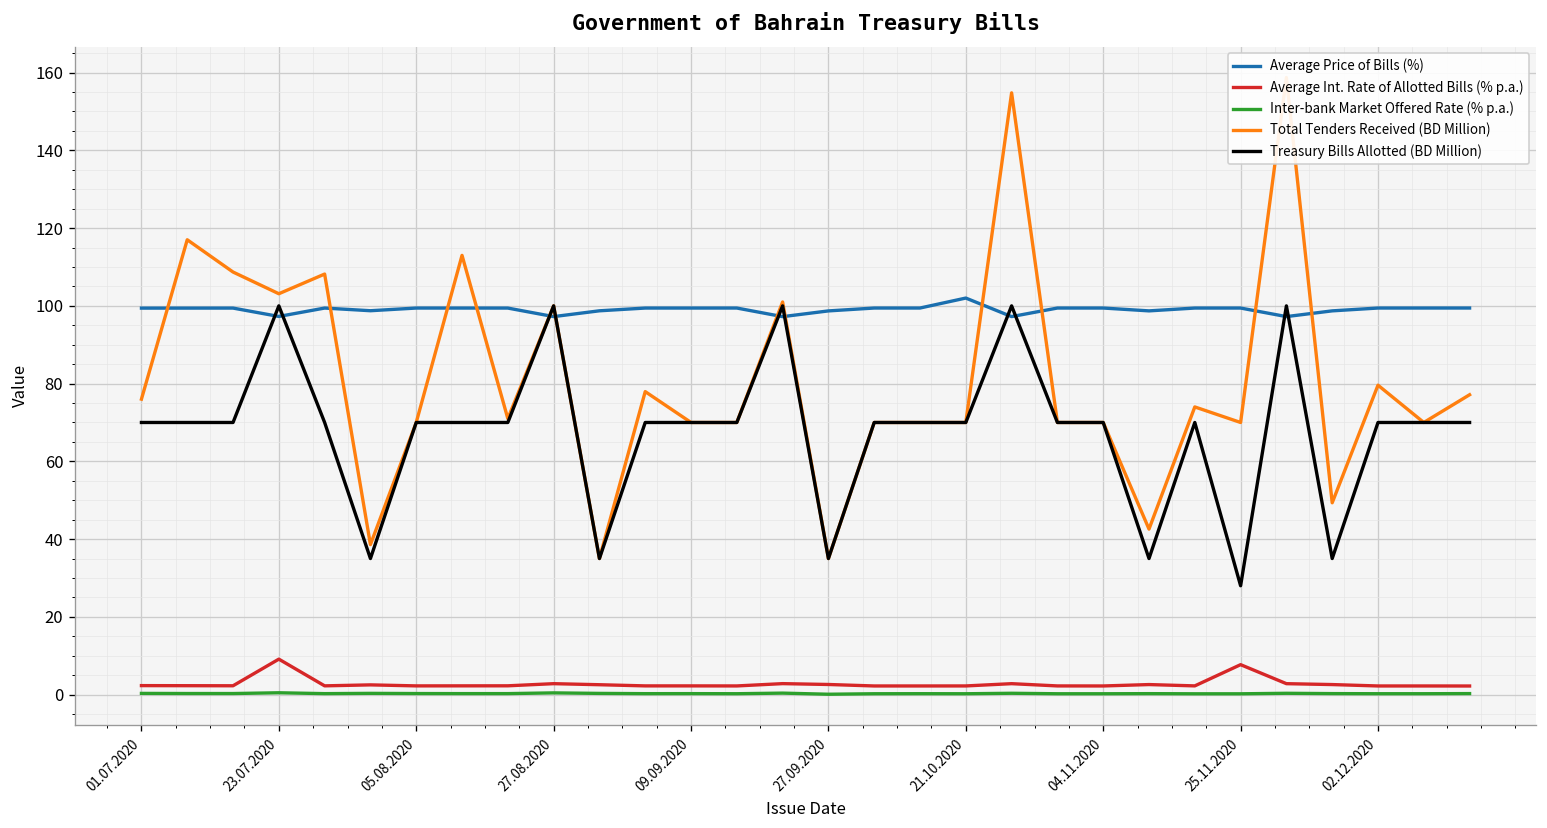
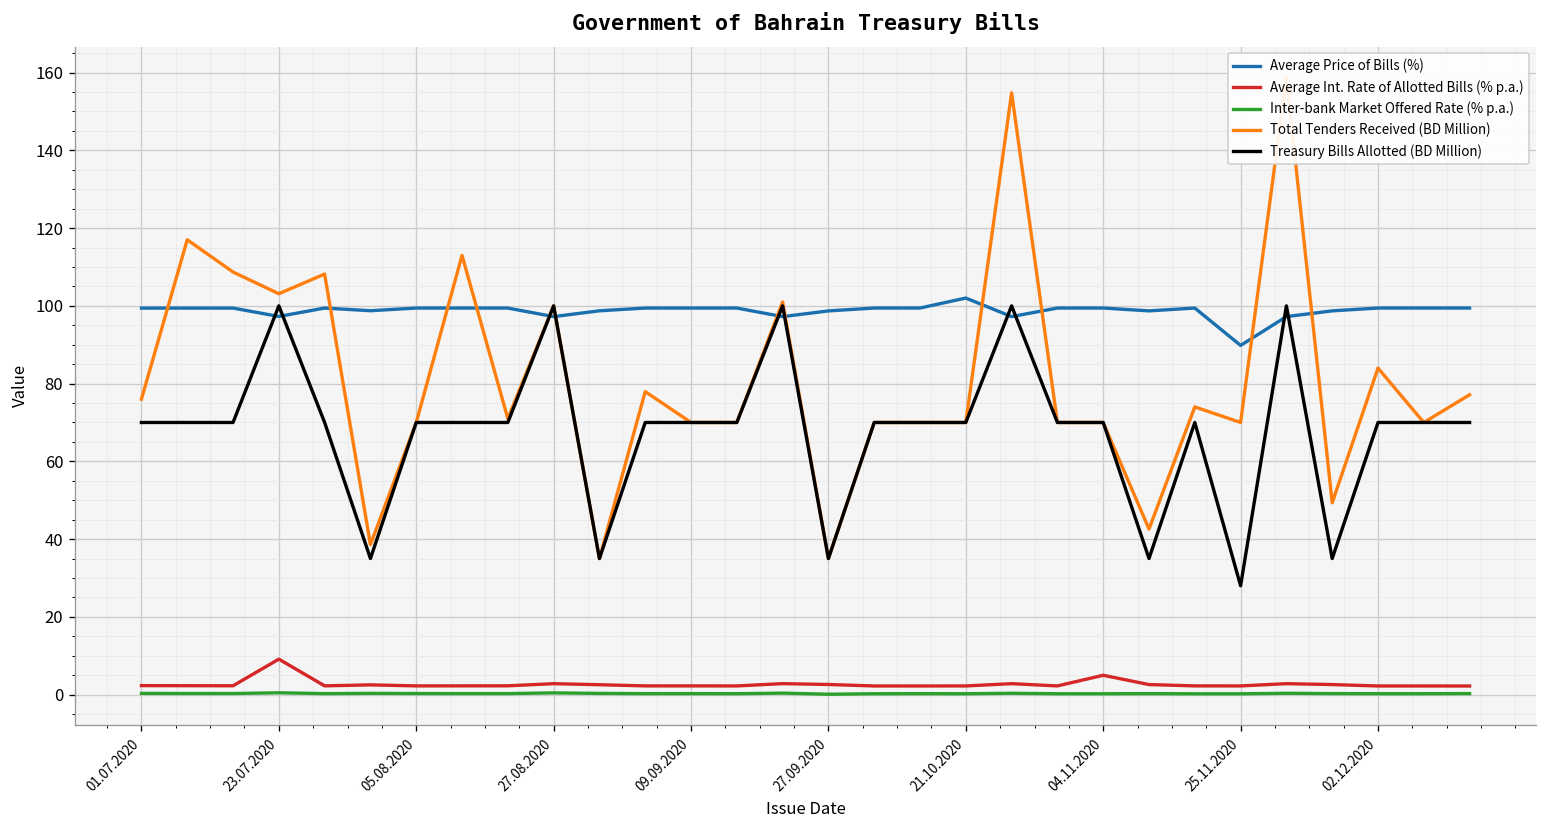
Average Int. Rate of Allotted Bills (% p.a.), 04.11.2020: 2 -> 5
Average Price of Bills (%), 25.11.2020: 99 -> 90
Average Int. Rate of Allotted Bills (% p.a.), 25.11.2020: 8 -> 2
Total Tenders Received (BD Million), 02.12.2020: 80 -> 84
